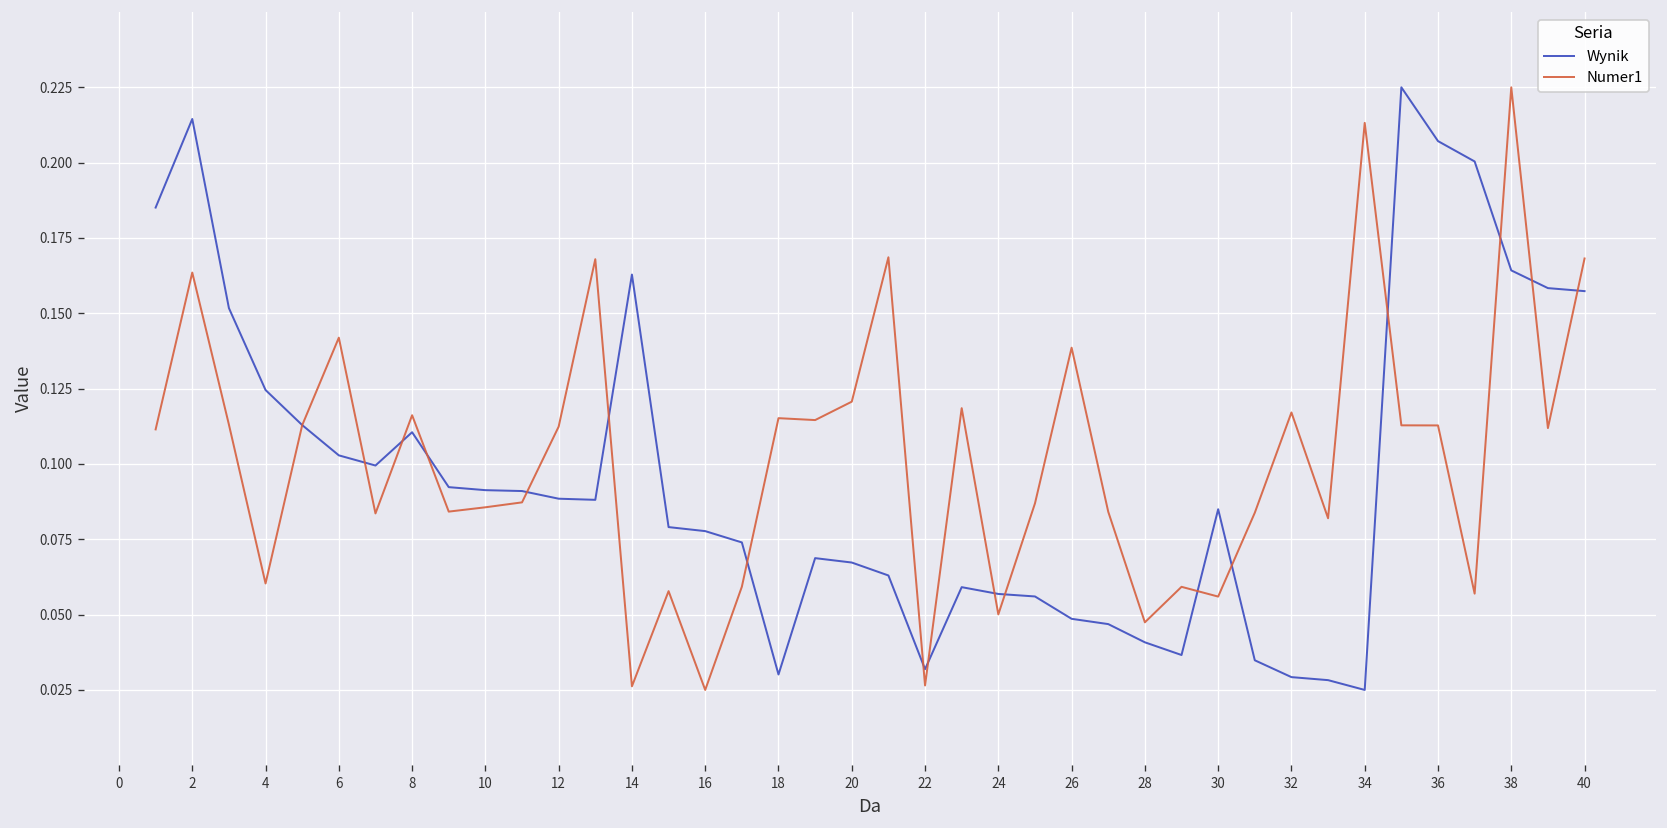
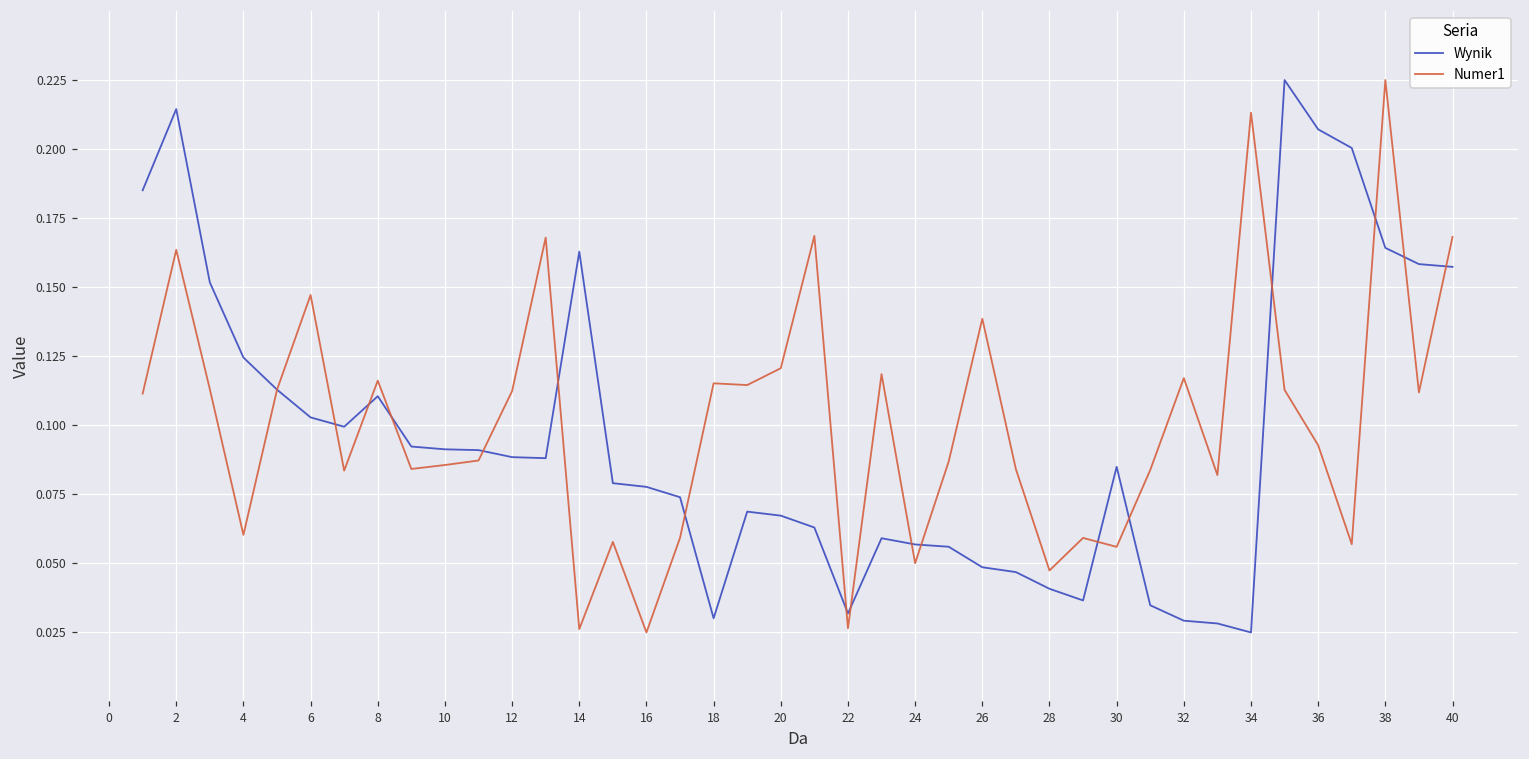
Numer1, 6: 0.142 -> 0.147
Numer1, 36: 0.113 -> 0.093
